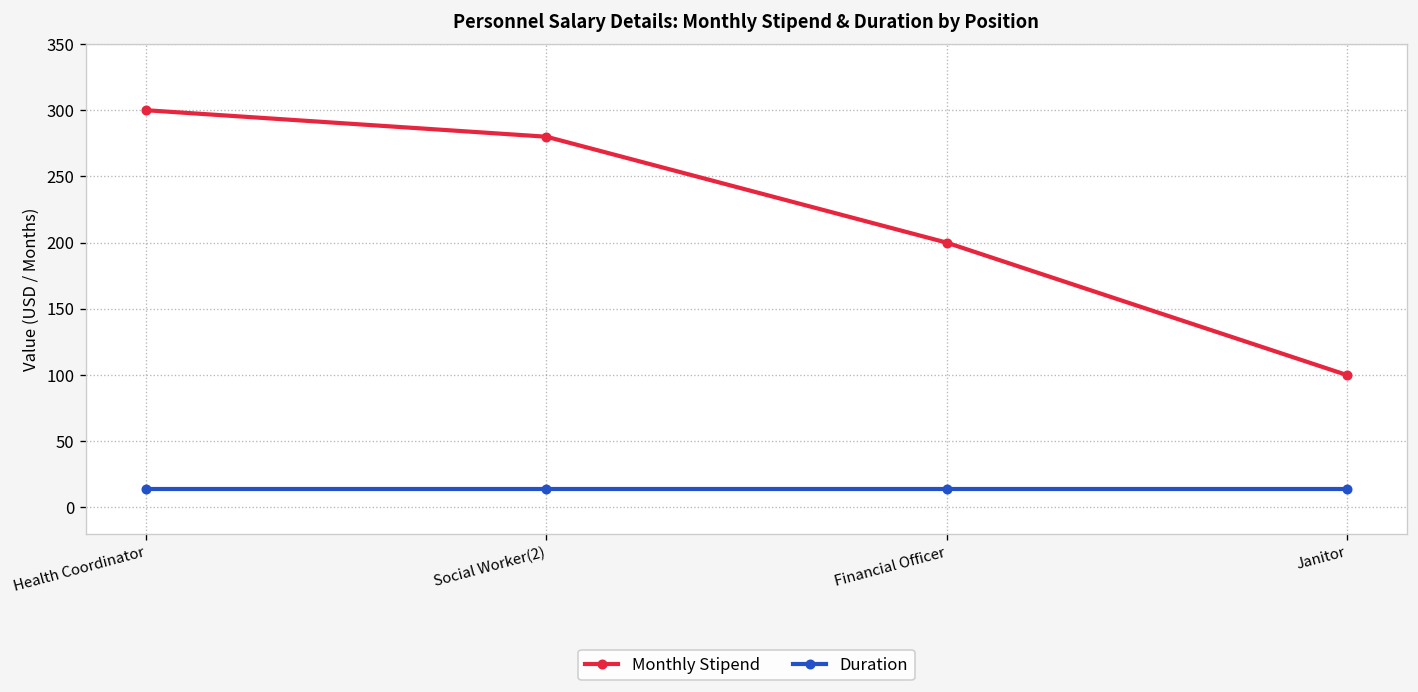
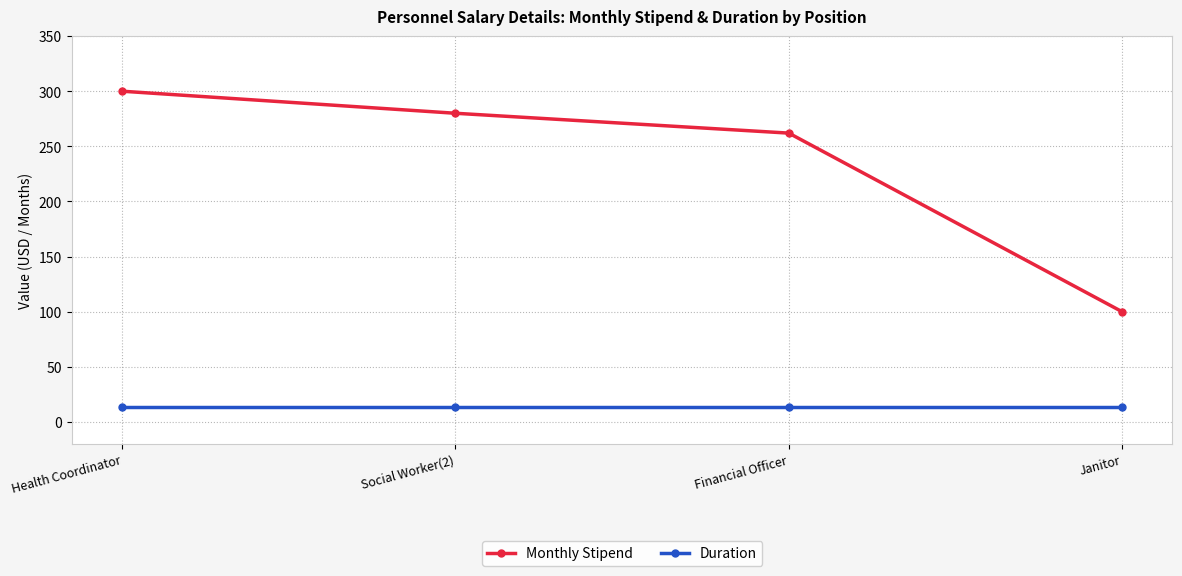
Monthly Stipend, Financial Officer: 200 -> 262
